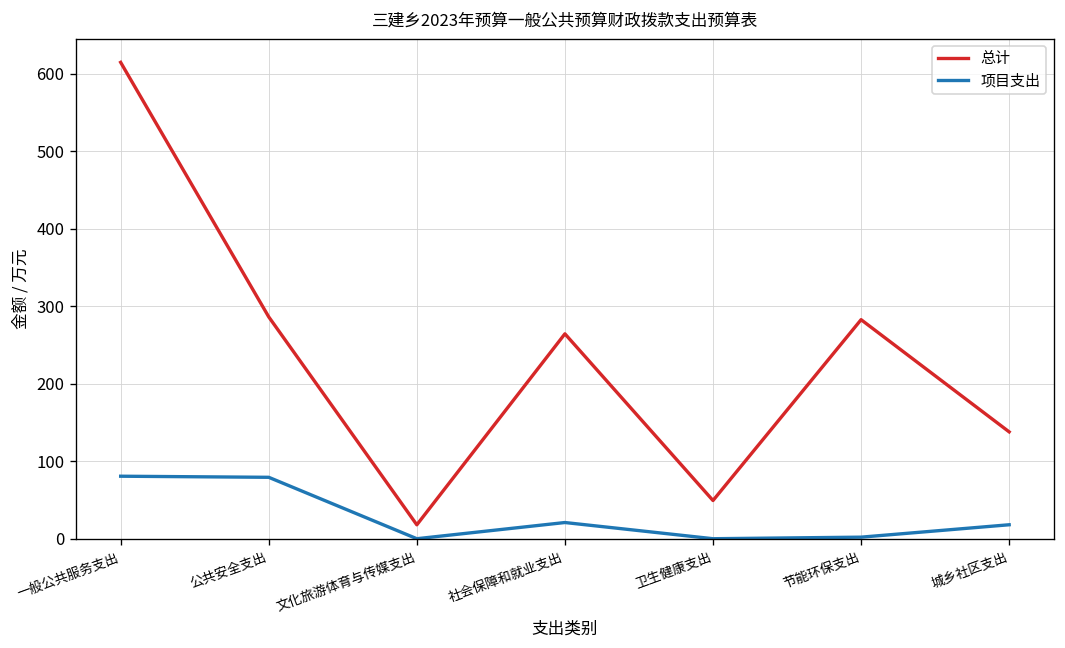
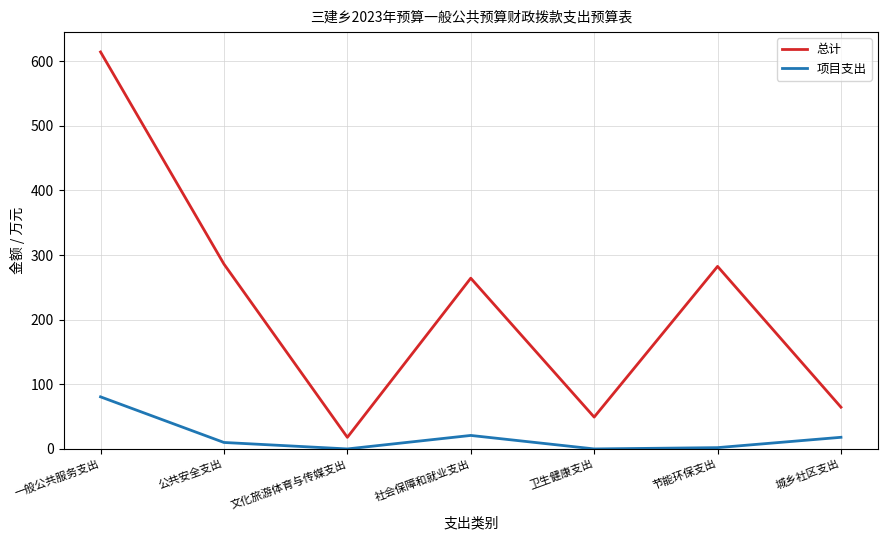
项目支出, 公共安全支出: 80 -> 10
总计, 城乡社区支出: 140 -> 60
